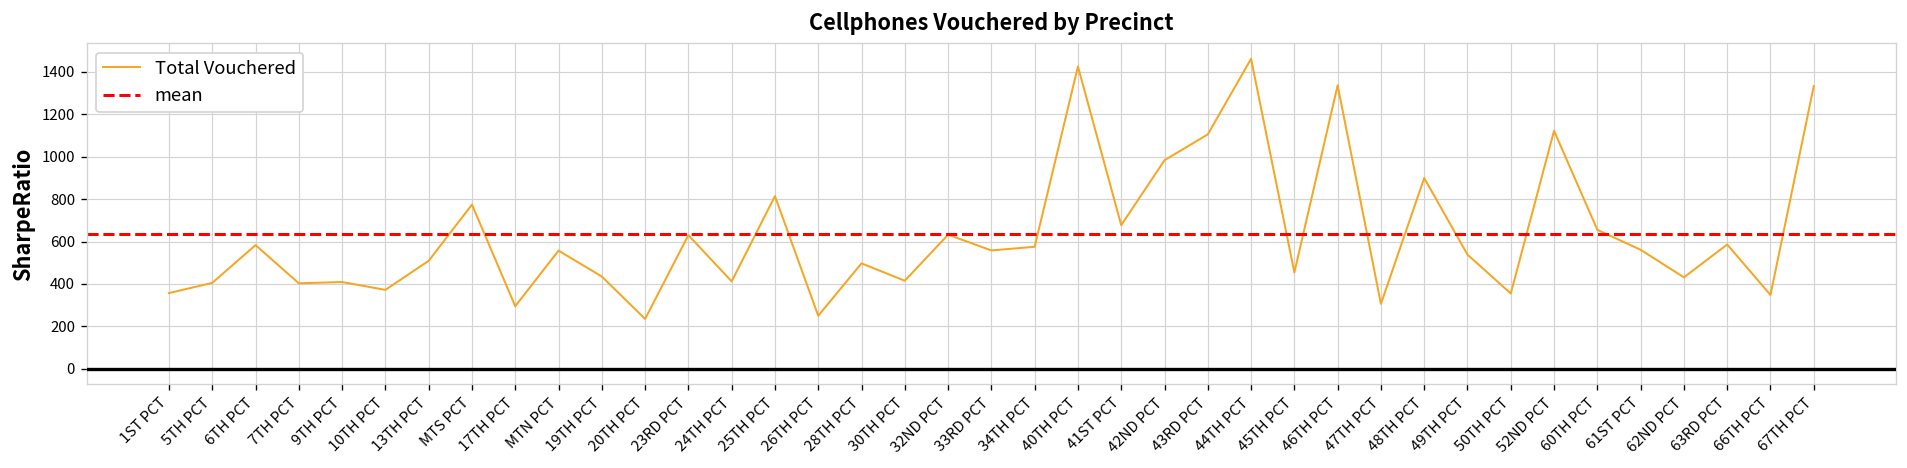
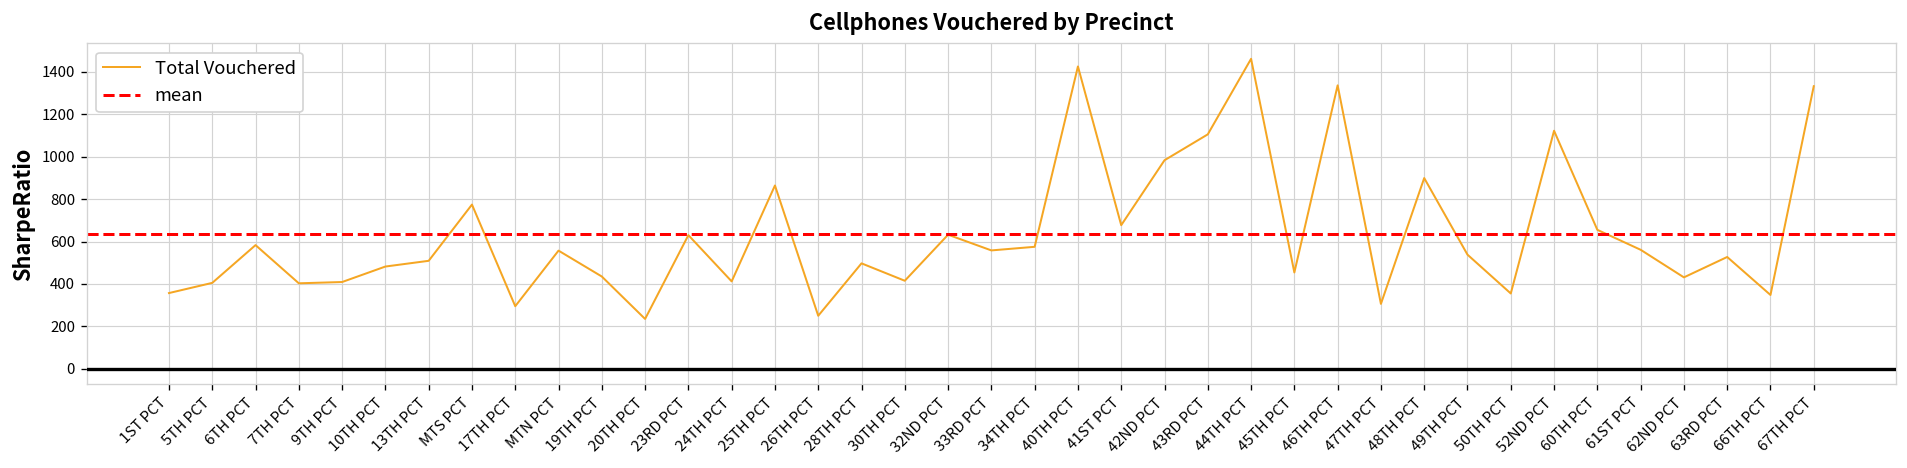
10TH PCT: 370 -> 480
25TH PCT: 810 -> 860
63RD PCT: 590 -> 530
